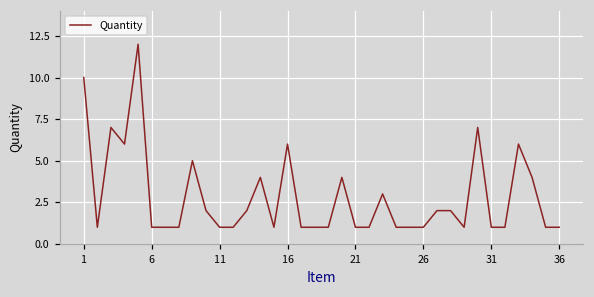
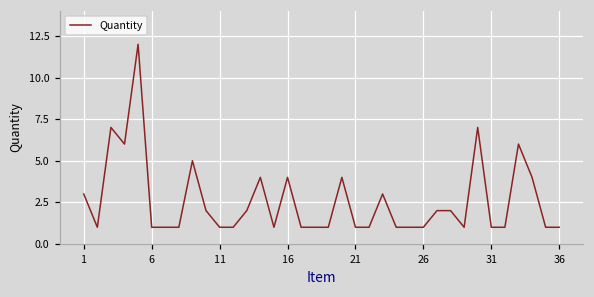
1: 10 -> 3
16: 6 -> 4
